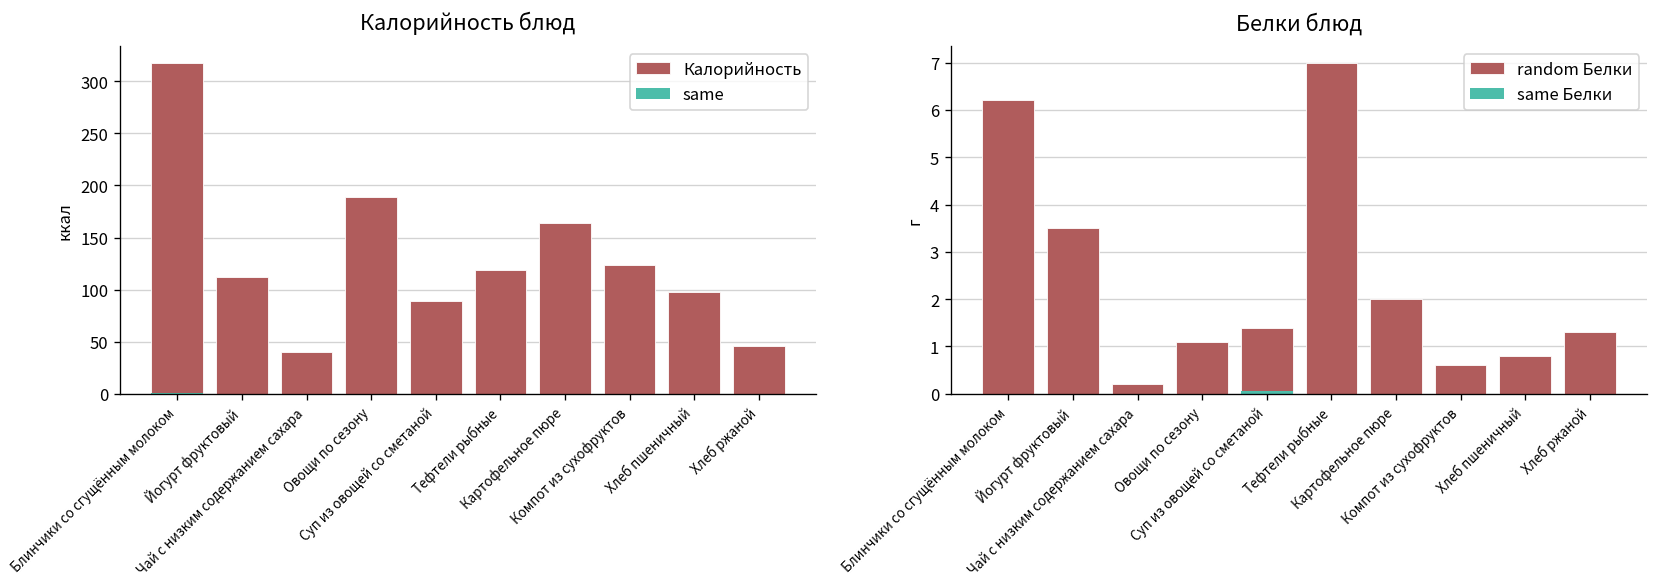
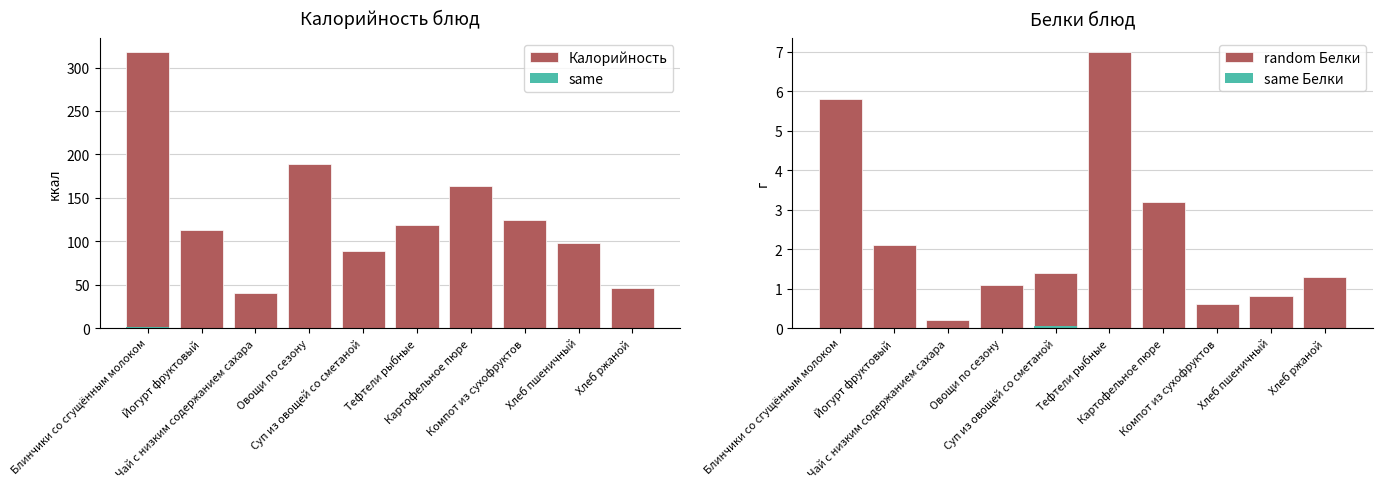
Белки блюд, random Белки, Блинчики со сгущённым молоком: 6.2 -> 5.8
Белки блюд, random Белки, Йогурт фруктовый: 3.5 -> 2.1
Белки блюд, random Белки, Картофельное пюре: 2.0 -> 3.2
